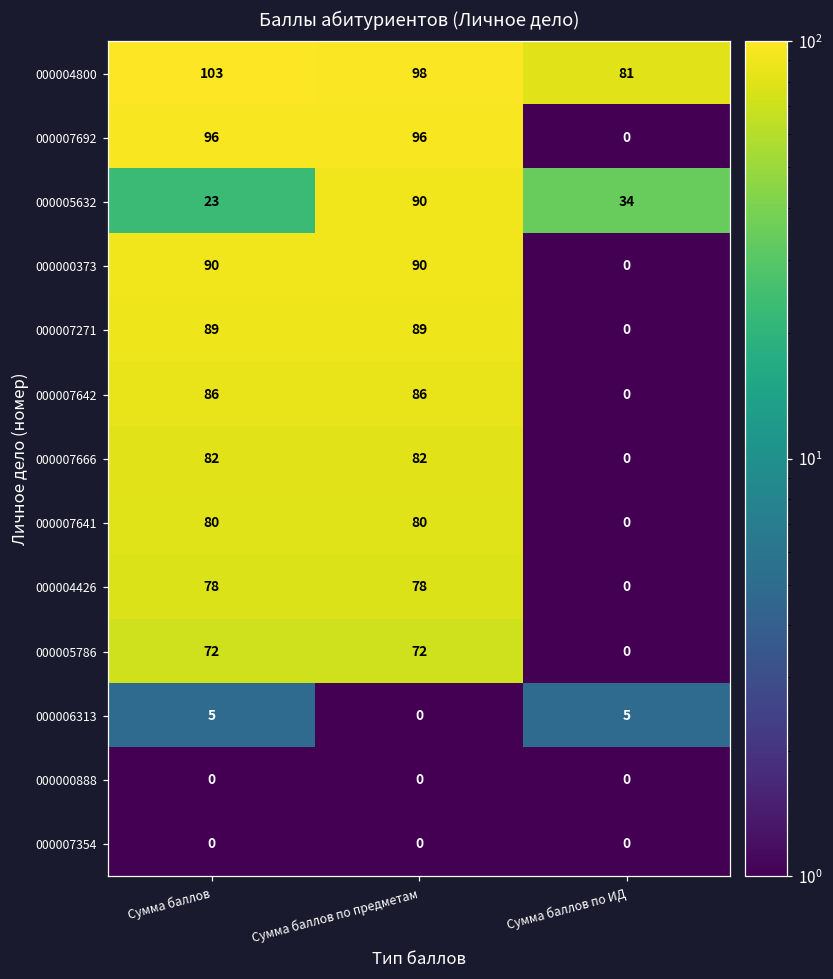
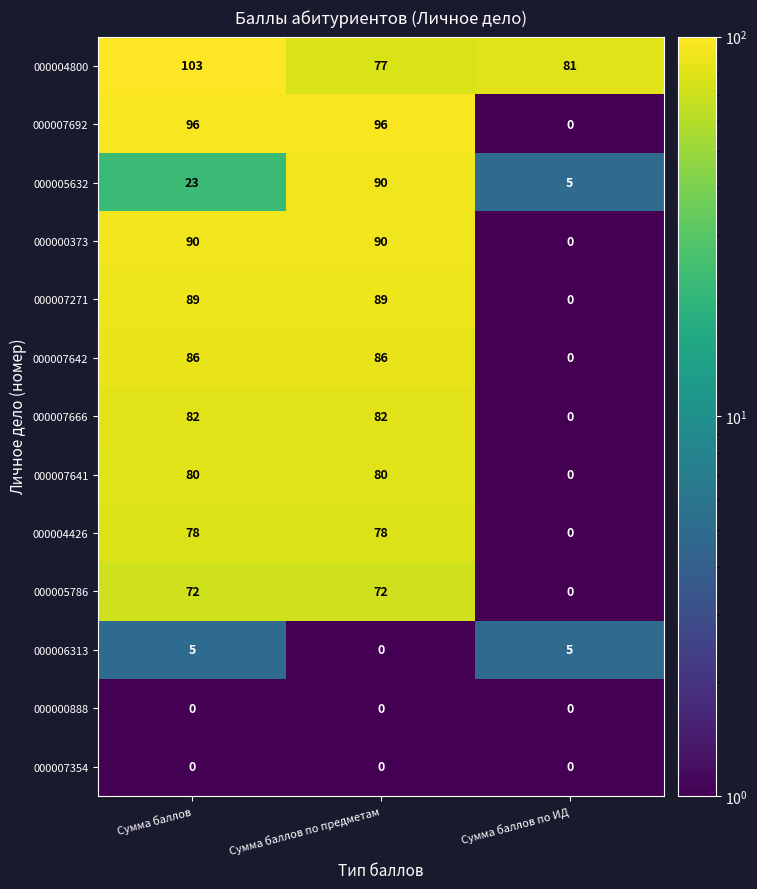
000004800, Сумма баллов по предметам: 98 -> 77
000005632, Сумма баллов по ИД: 34 -> 5
